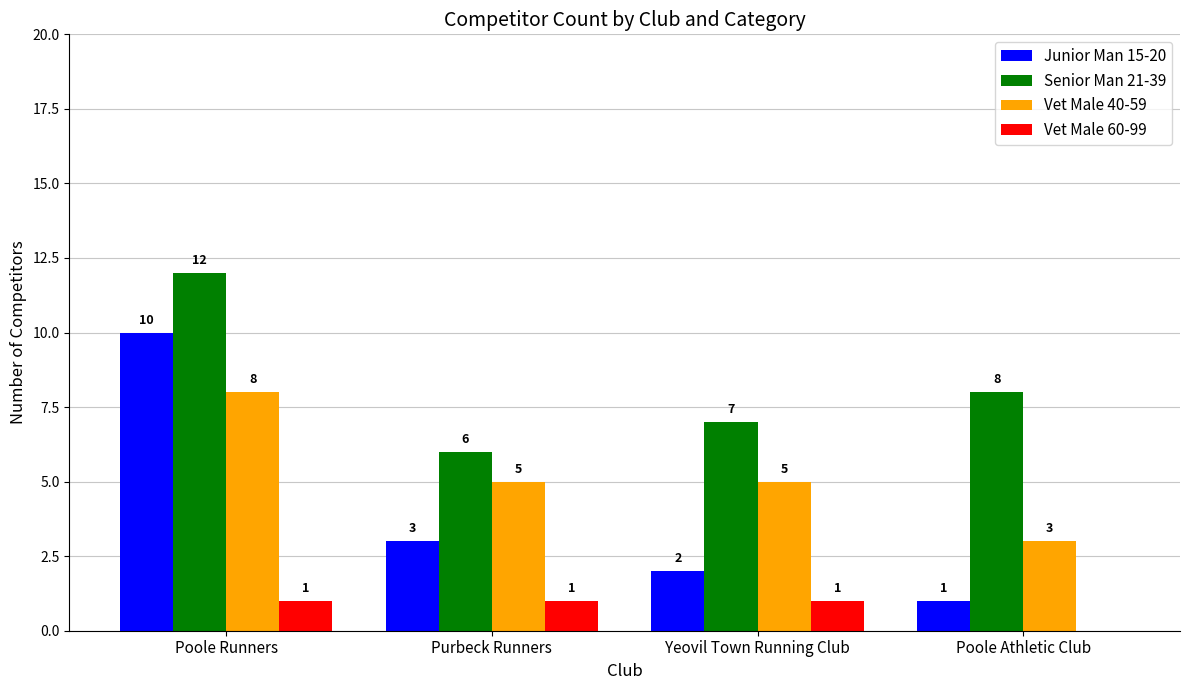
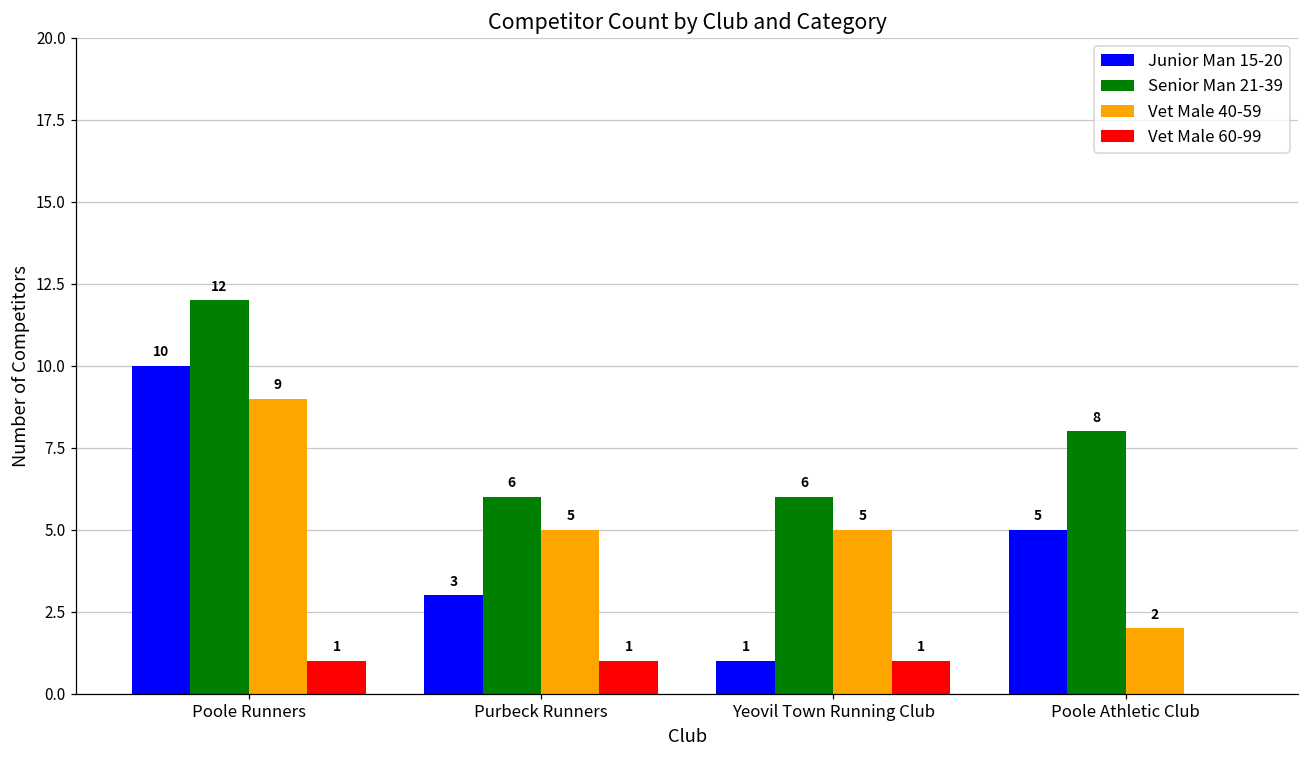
Vet Male 40-59, Poole Runners: 8 -> 9
Junior Man 15-20, Yeovil Town Running Club: 2 -> 1
Senior Man 21-39, Yeovil Town Running Club: 7 -> 6
Junior Man 15-20, Poole Athletic Club: 1 -> 5
Vet Male 40-59, Poole Athletic Club: 3 -> 2
